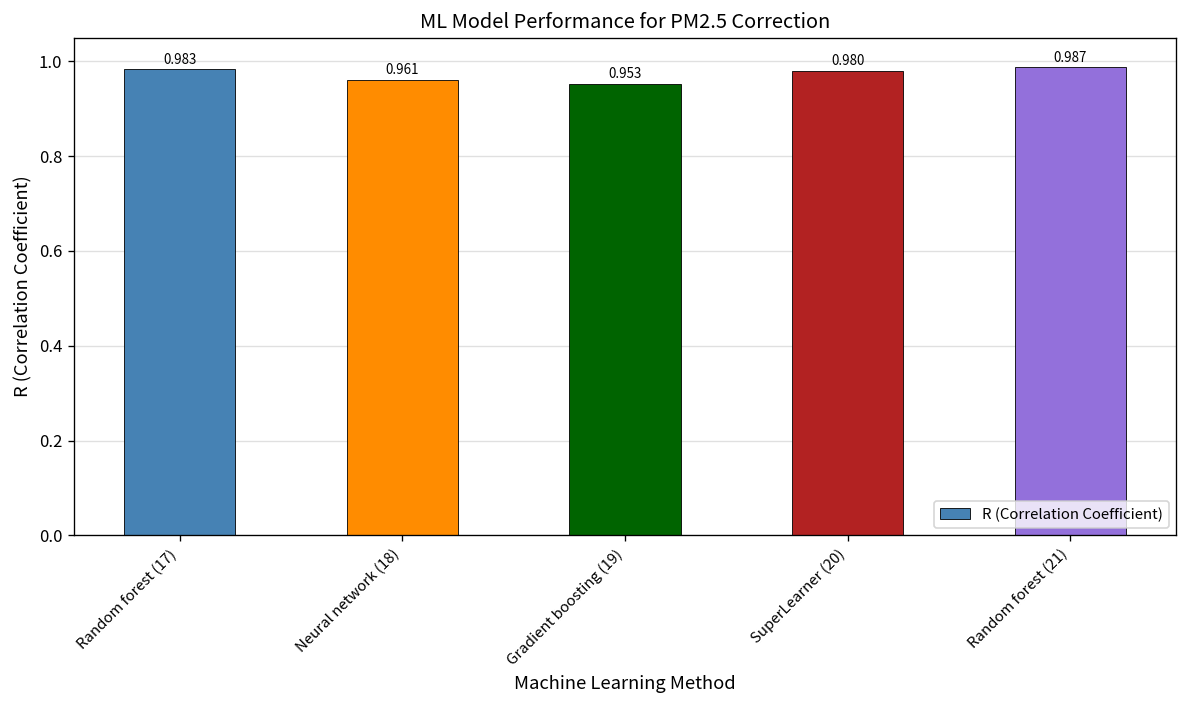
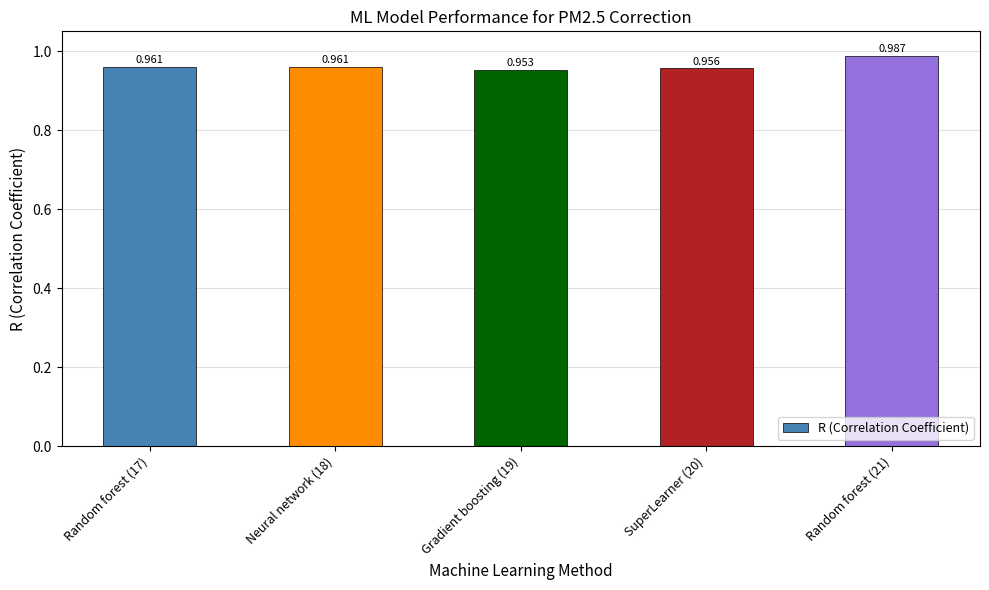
Random forest (17): 0.983 -> 0.961
SuperLearner (20): 0.980 -> 0.956
